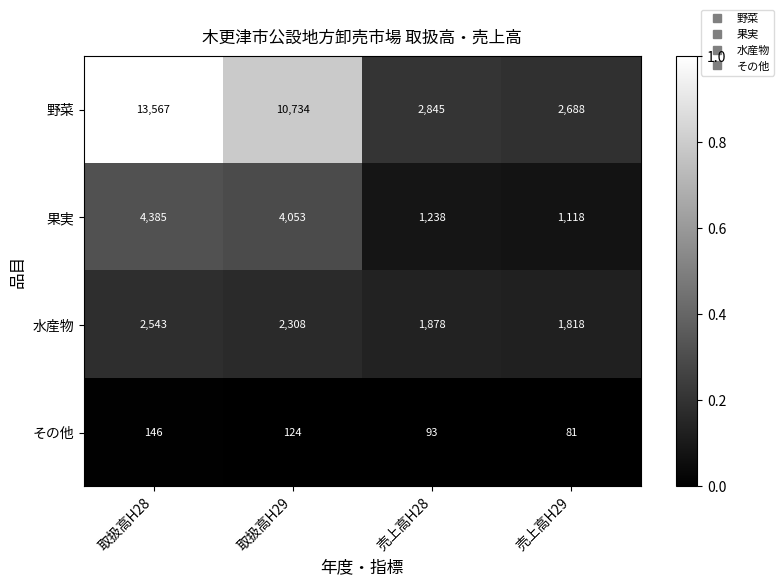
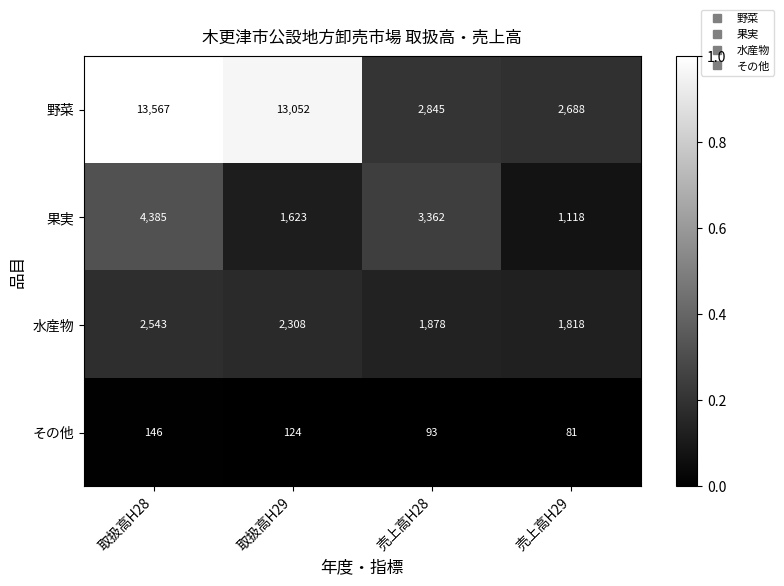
野菜, 取扱高H29: 10,734 -> 13,052
果実, 取扱高H29: 4,053 -> 1,623
果実, 売上高H28: 1,238 -> 3,362
